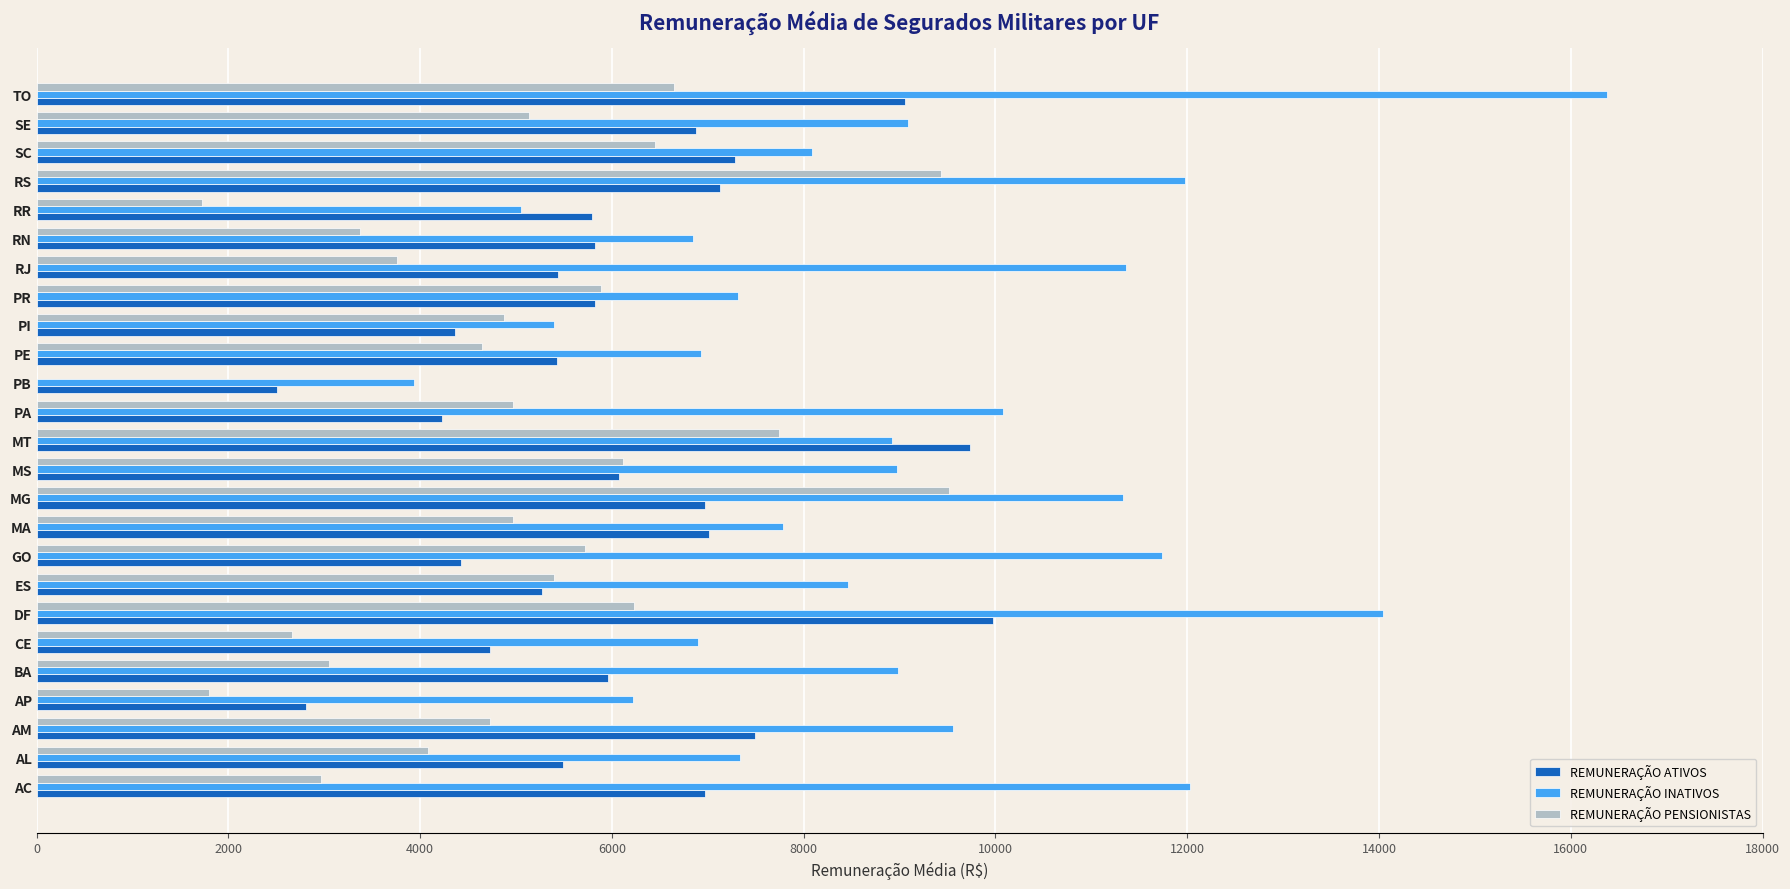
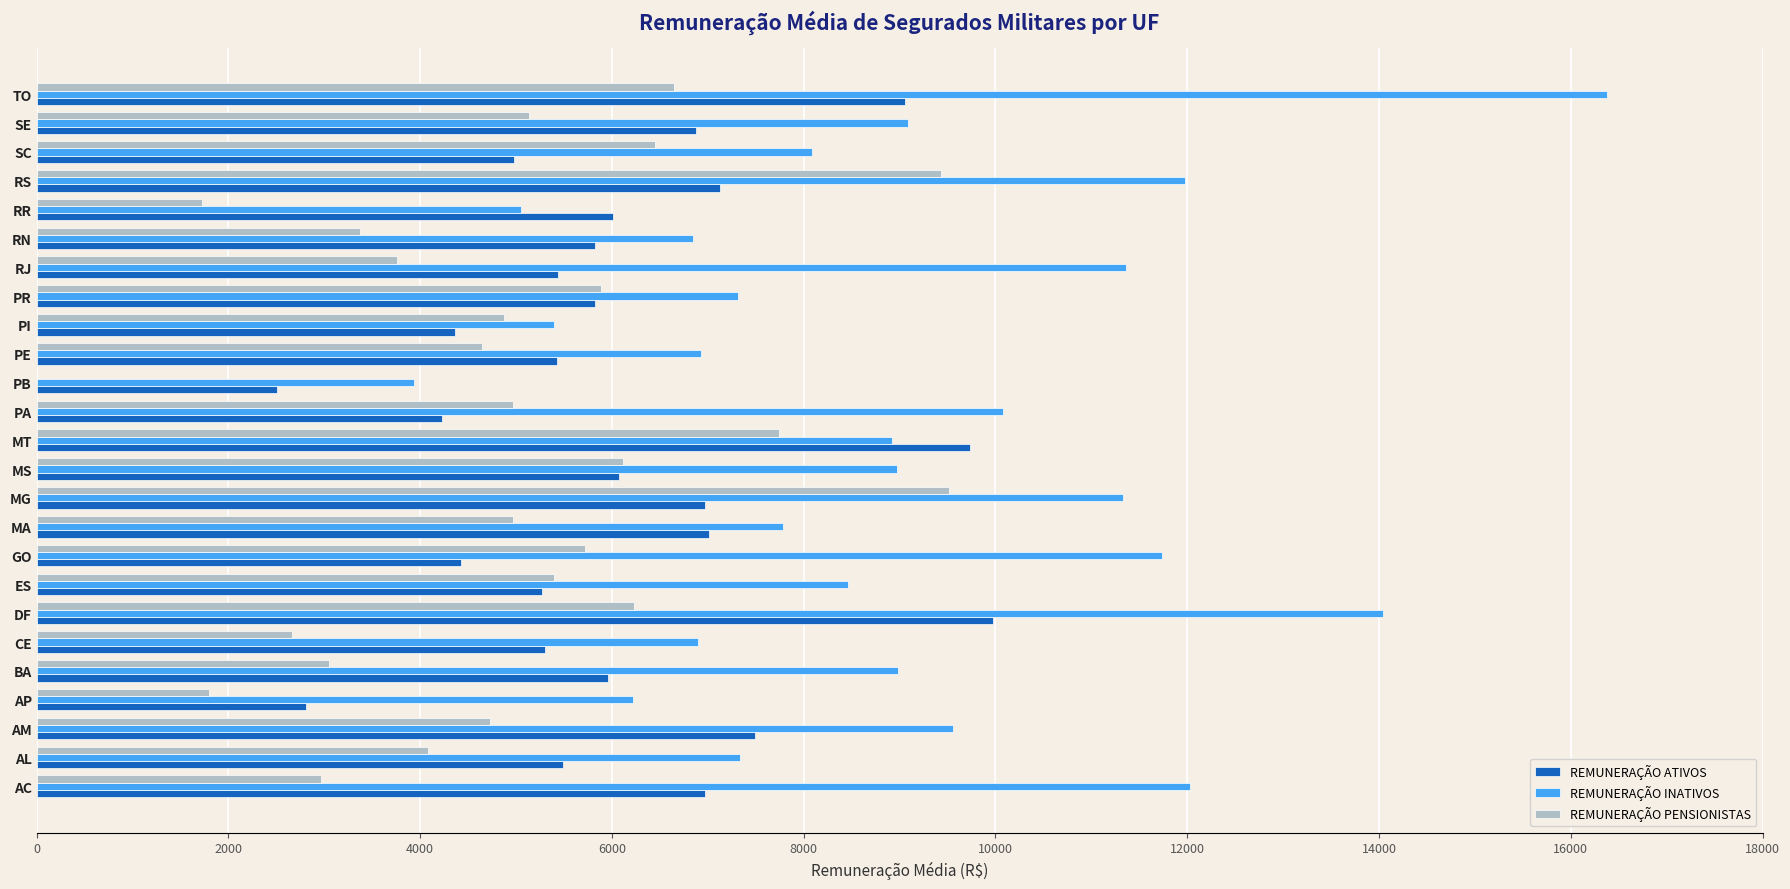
REMUNERAÇÃO ATIVOS, SC: 7300 -> 5000
REMUNERAÇÃO ATIVOS, RR: 5800 -> 6000
REMUNERAÇÃO ATIVOS, CE: 4700 -> 5300
